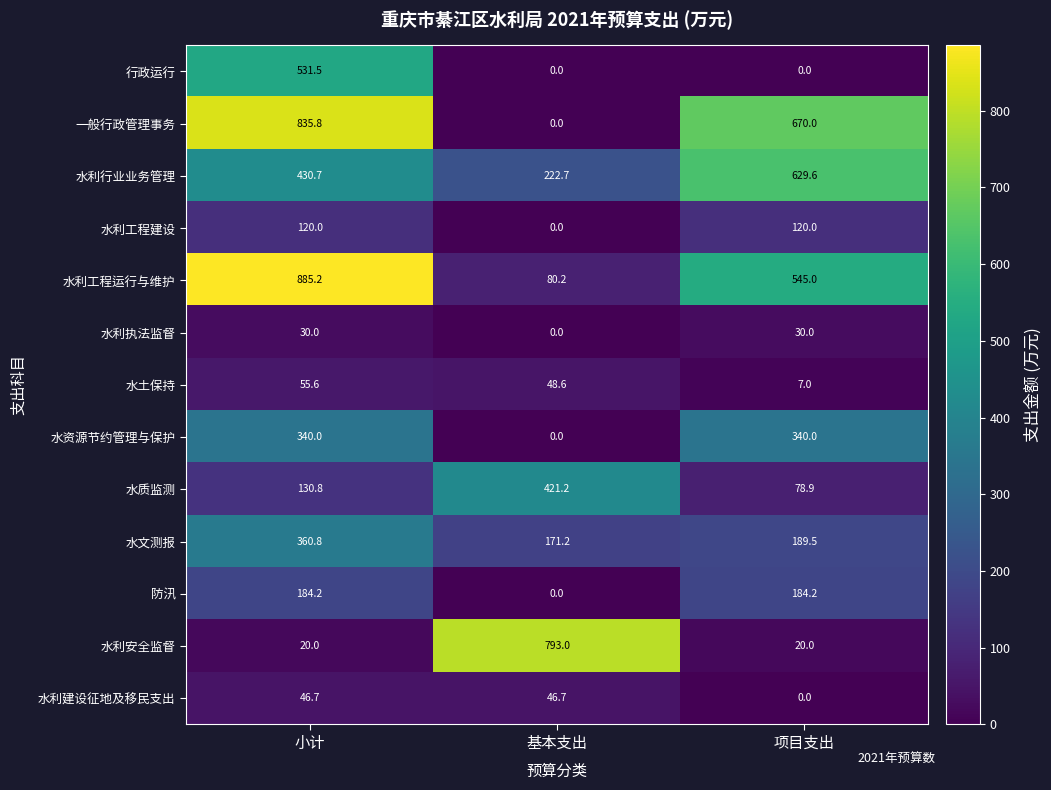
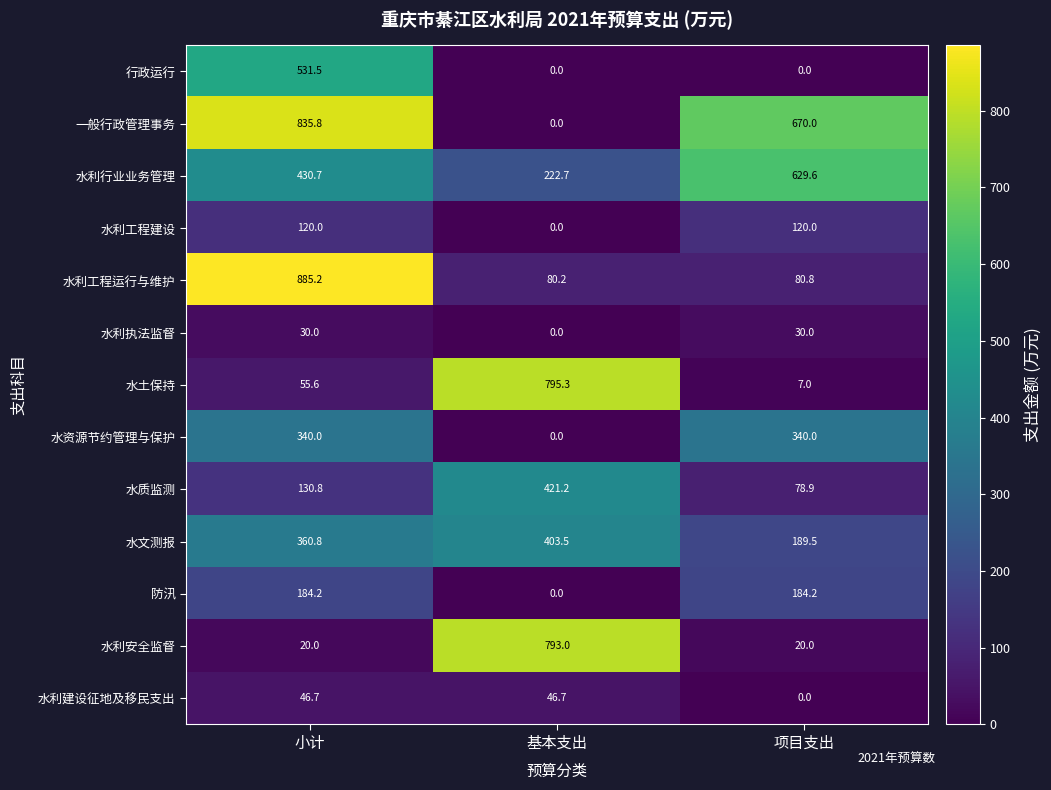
水利工程运行与维护, 项目支出: 545.0 -> 80.8
水土保持, 基本支出: 48.6 -> 795.3
水文测报, 基本支出: 171.2 -> 403.5
